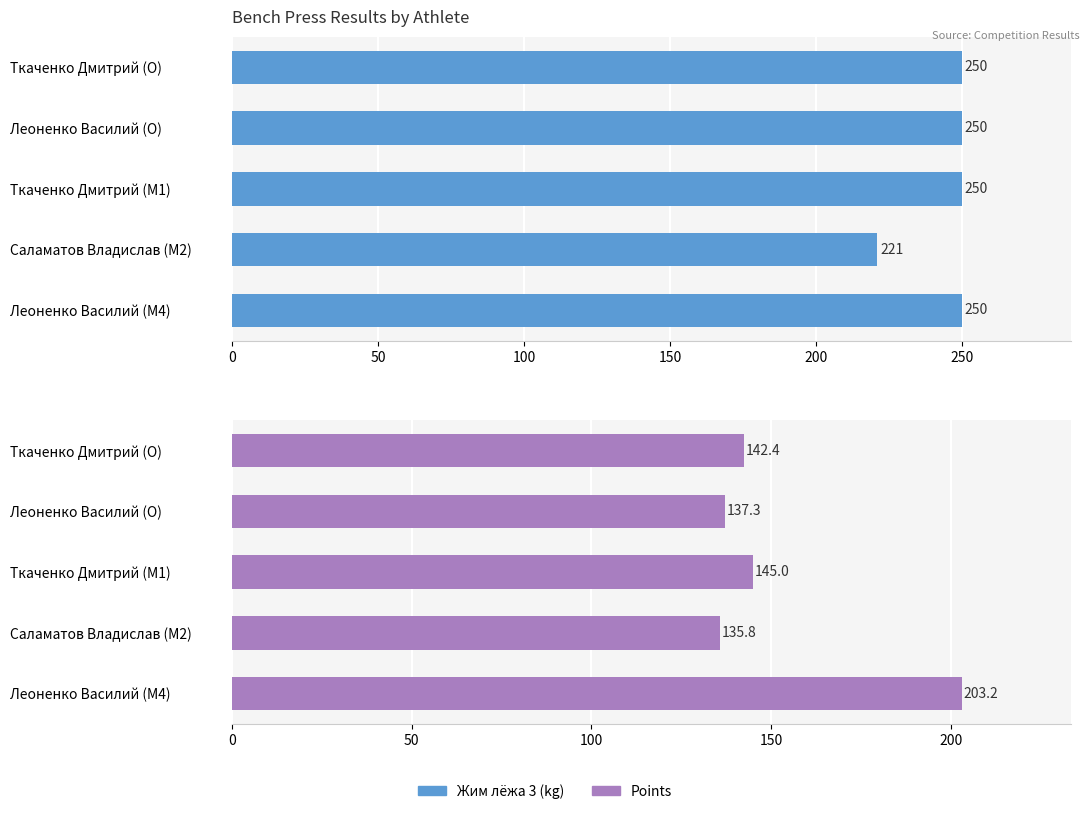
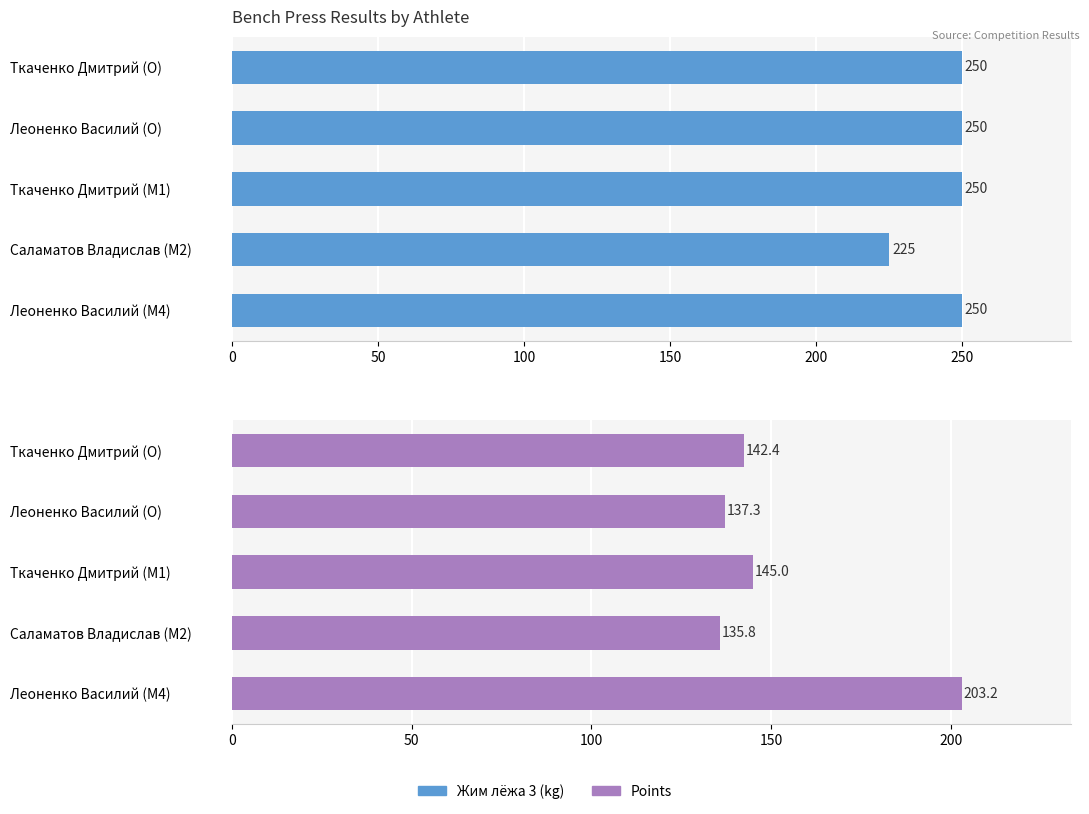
Bench Press Results by Athlete, Саламатов Владислав (M2): 221 -> 225
